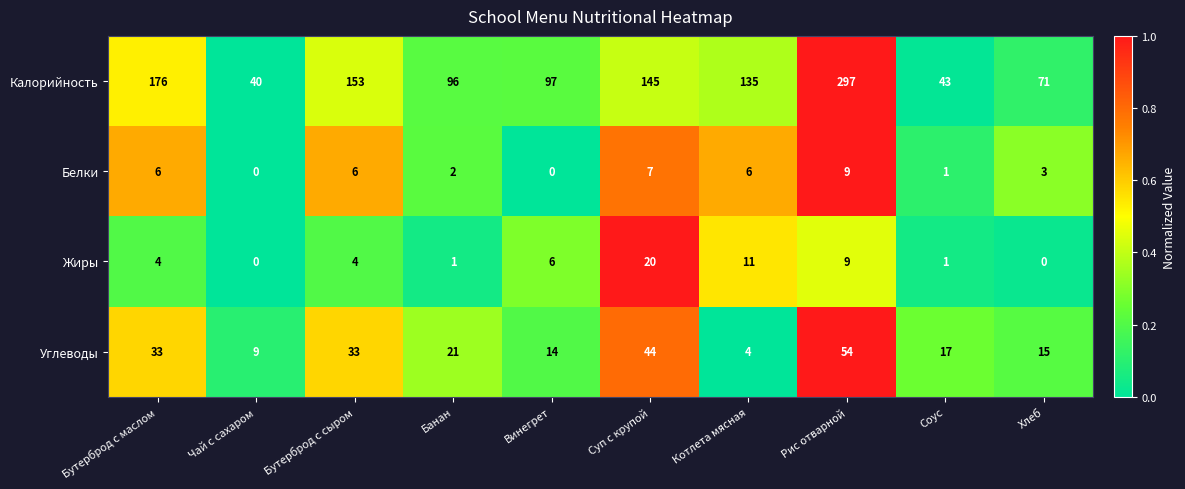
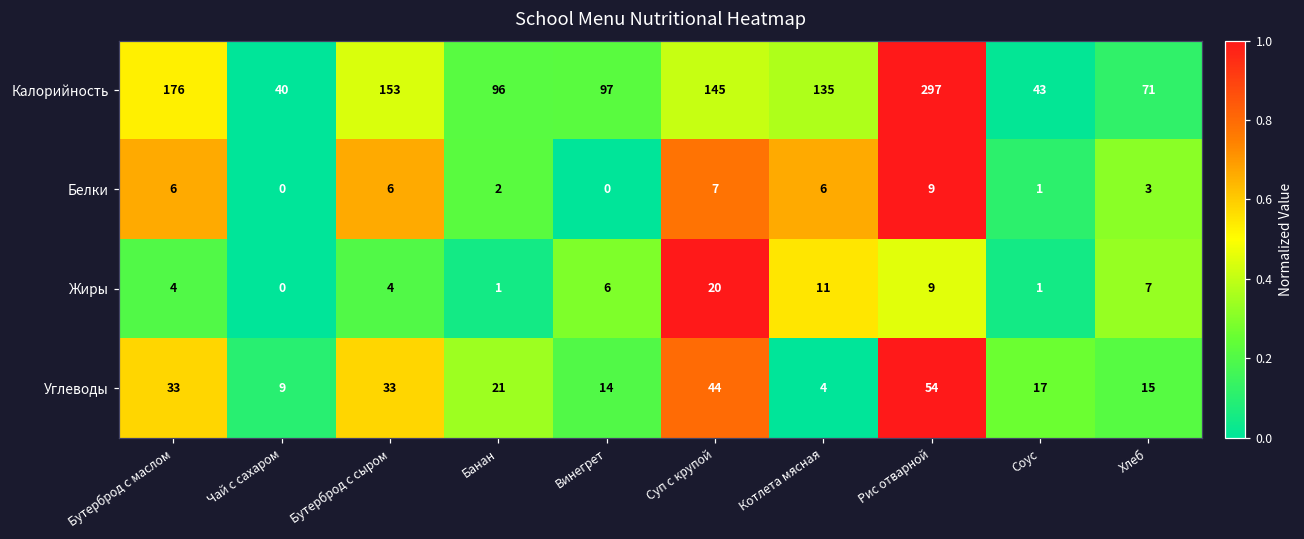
Жиры, Хлеб: 0 -> 7
